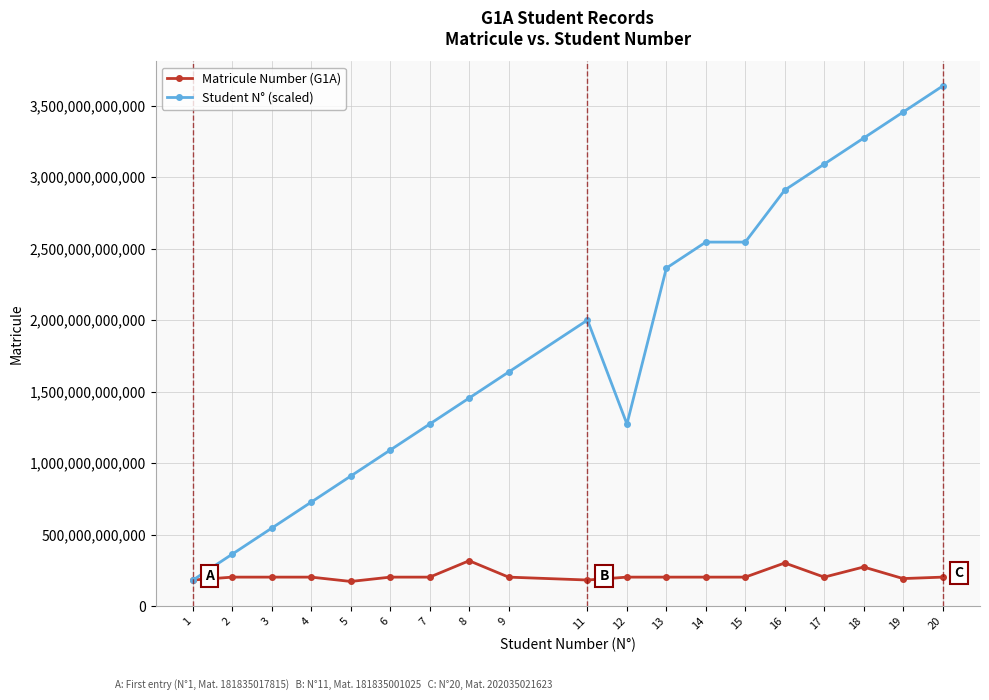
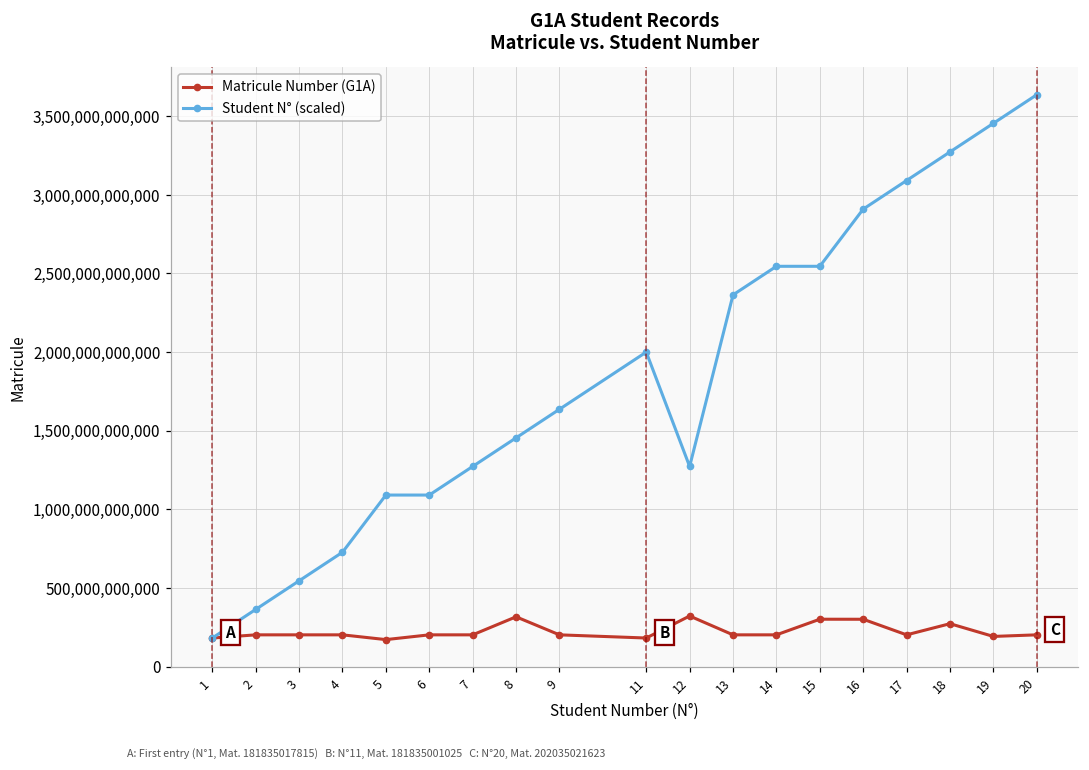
Student N° (scaled), 5: 910,000,000,000 -> 1,090,000,000,000
Matricule Number (G1A), 12: 200,000,000,000 -> 320,000,000,000
Matricule Number (G1A), 15: 200,000,000,000 -> 300,000,000,000
